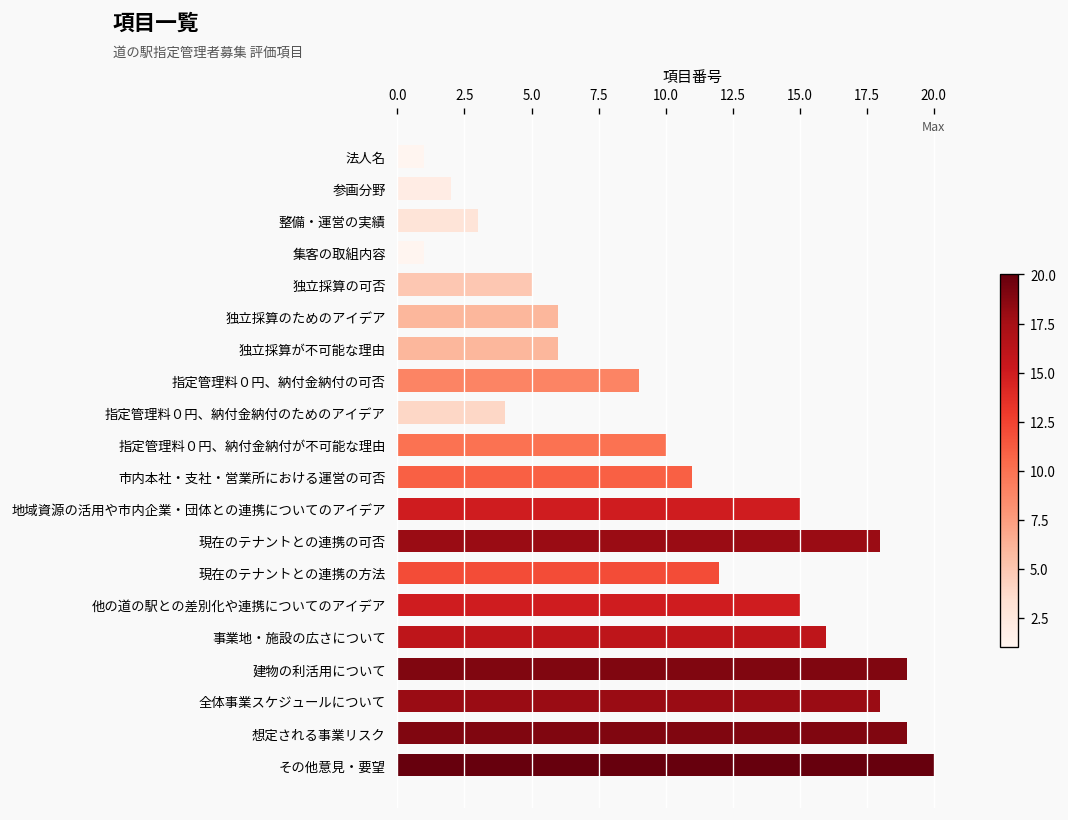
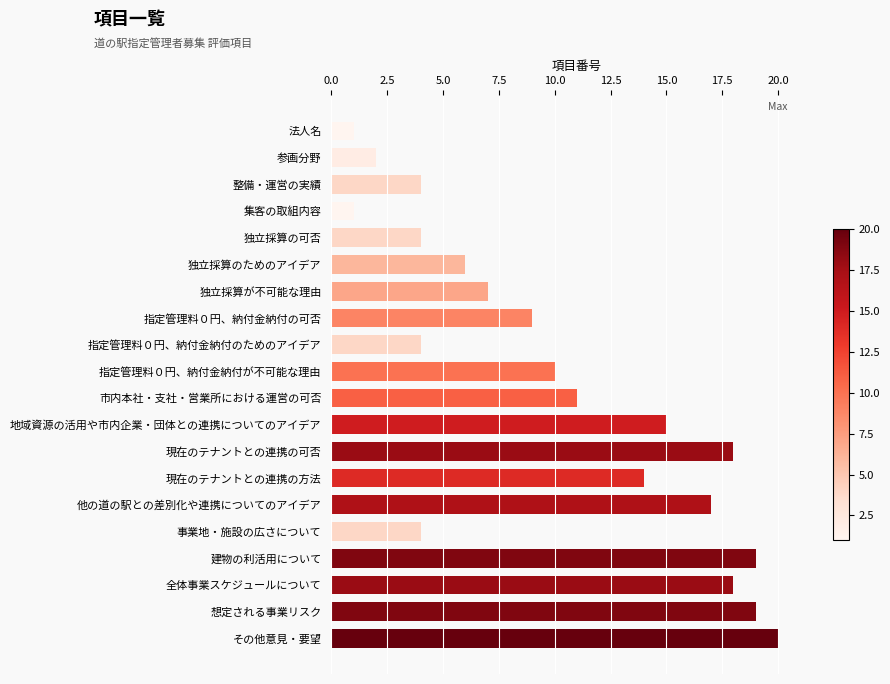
整備・運営の実績: 3 -> 4
独立採算の可否: 5 -> 4
独立採算が不可能な理由: 6 -> 7
現在のテナントとの連携の方法: 12 -> 14
他の道の駅との差別化や連携についてのアイデア: 15 -> 17
事業地・施設の広さについて: 16 -> 4
